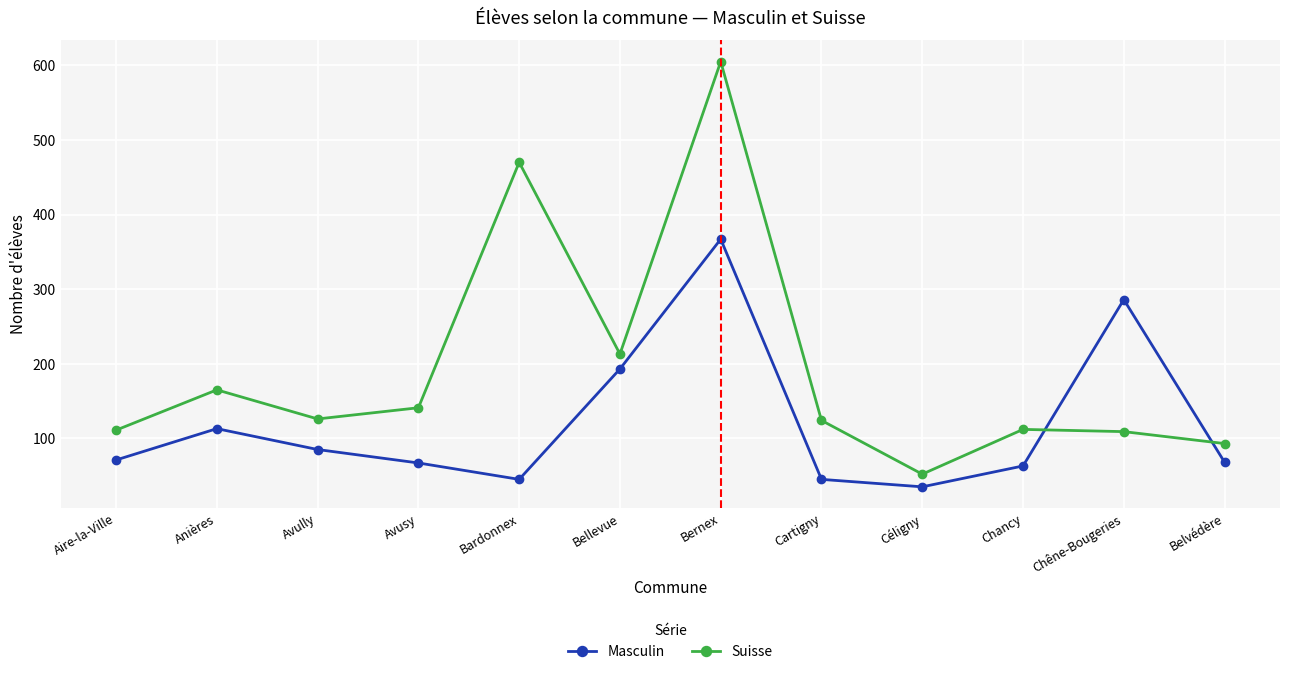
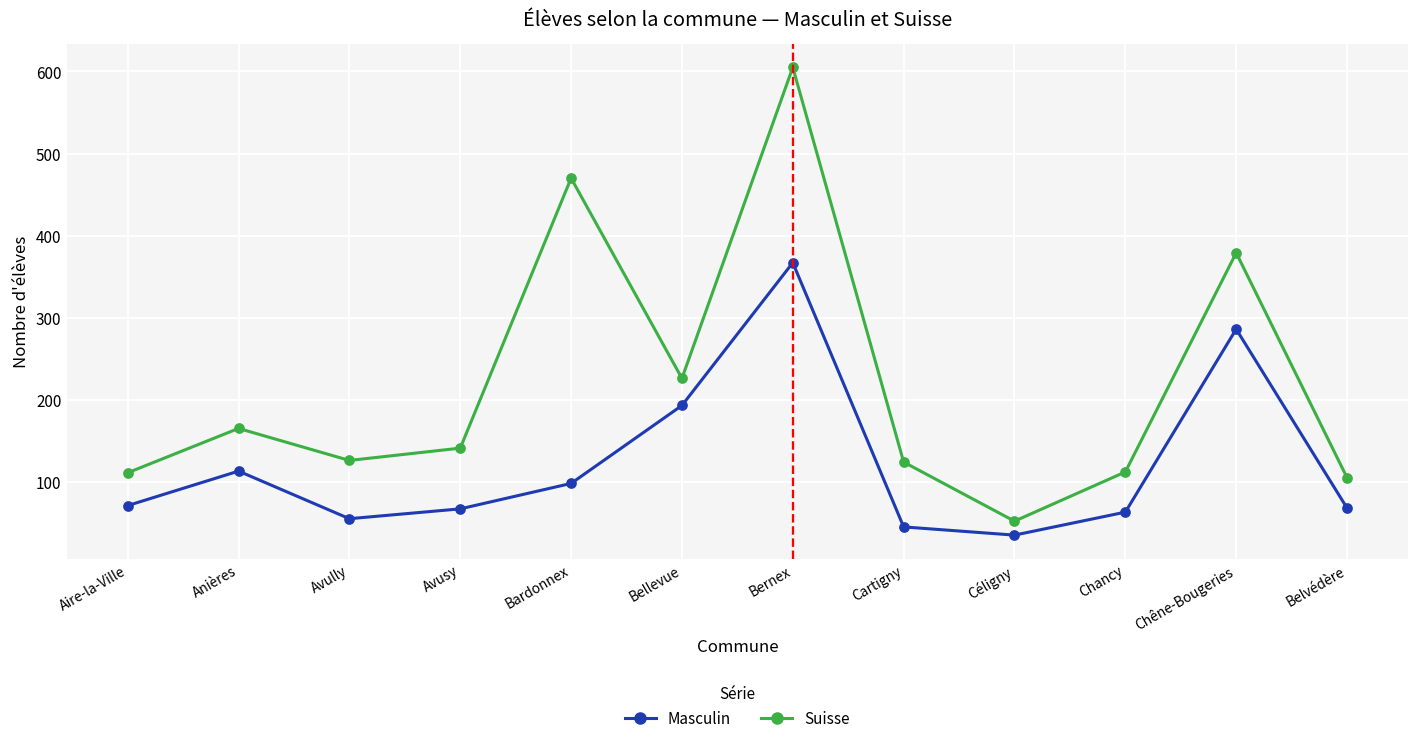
Masculin, Avully: 90 -> 60
Masculin, Bardonnex: 50 -> 100
Suisse, Bellevue: 210 -> 230
Suisse, Chêne-Bougeries: 110 -> 380
Suisse, Belvédère: 90 -> 110
